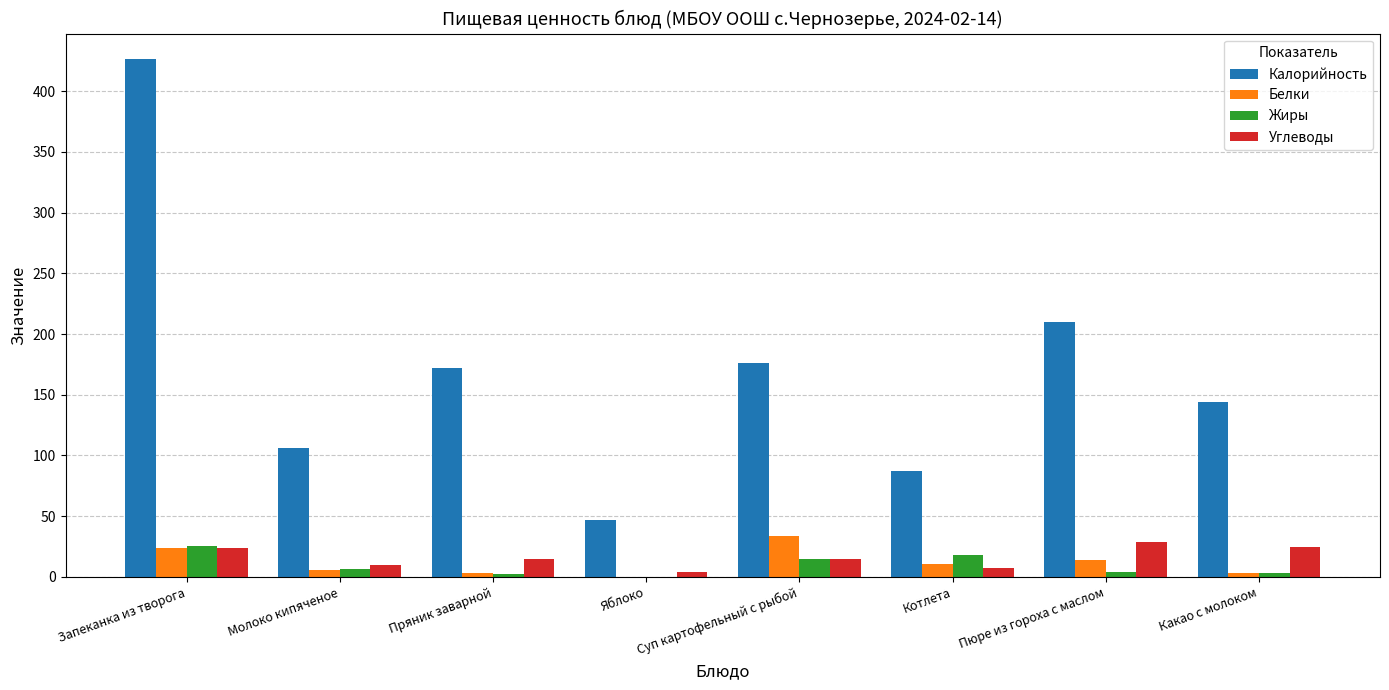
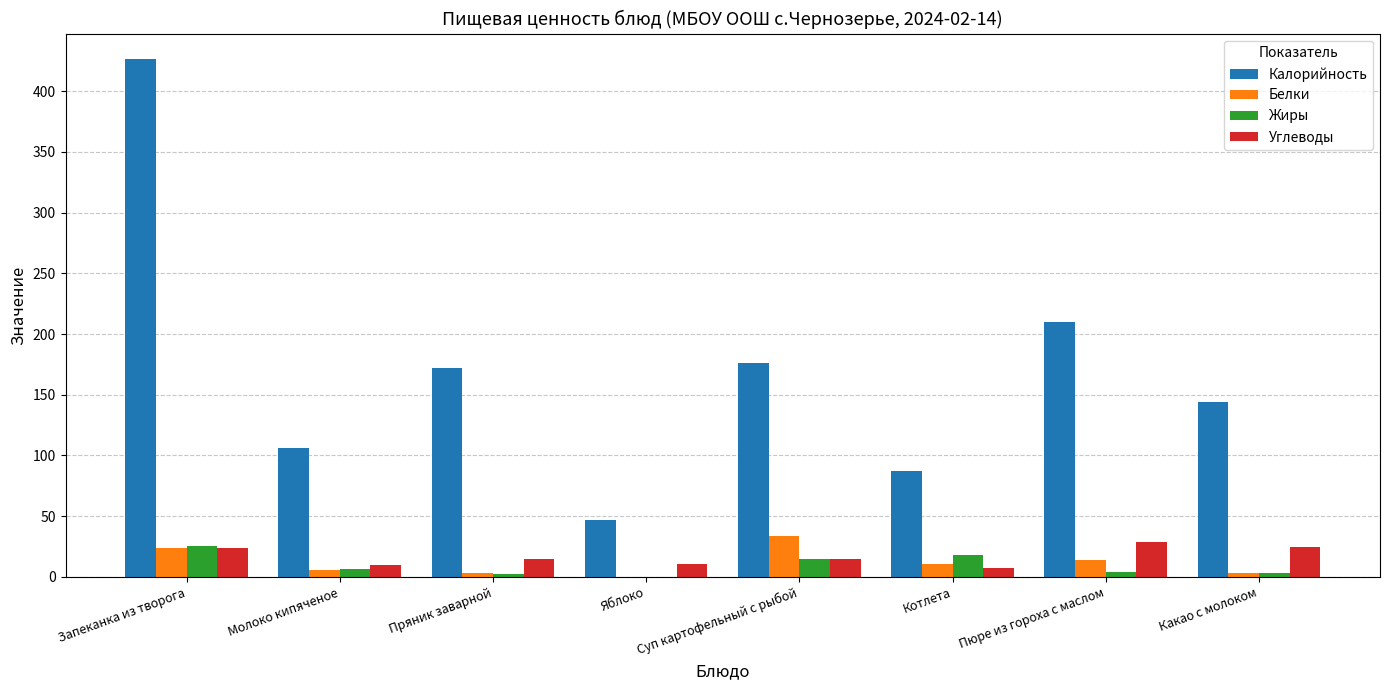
Углеводы, Яблоко: 4 -> 11
